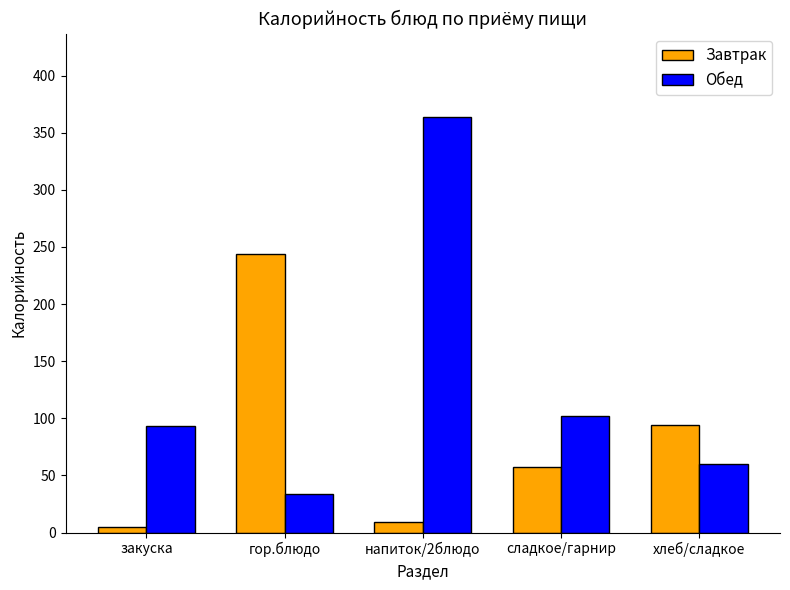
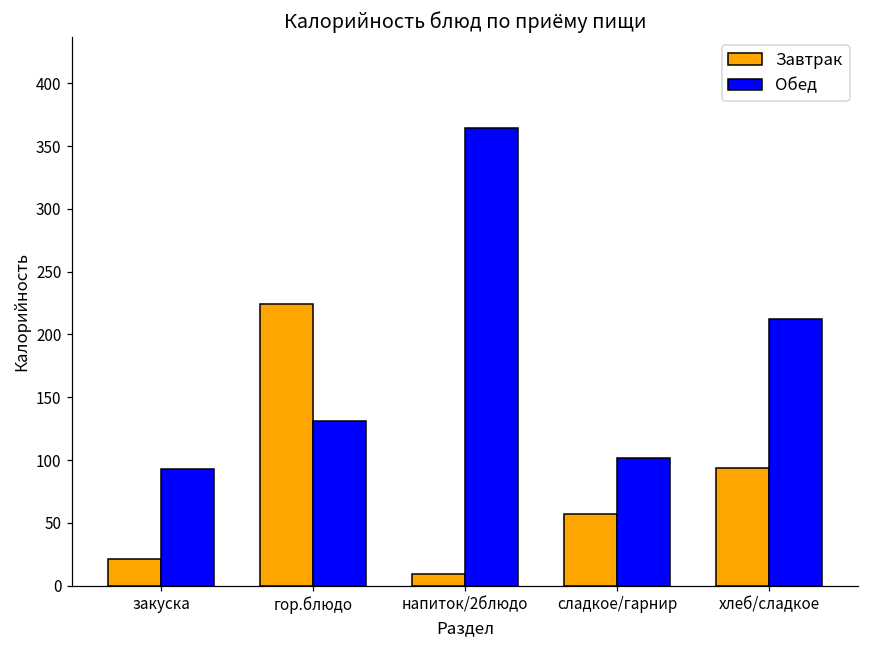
Завтрак, закуска: 5 -> 21
Завтрак, гор.блюдо: 244 -> 224
Обед, гор.блюдо: 34 -> 131
Обед, хлеб/сладкое: 60 -> 212
